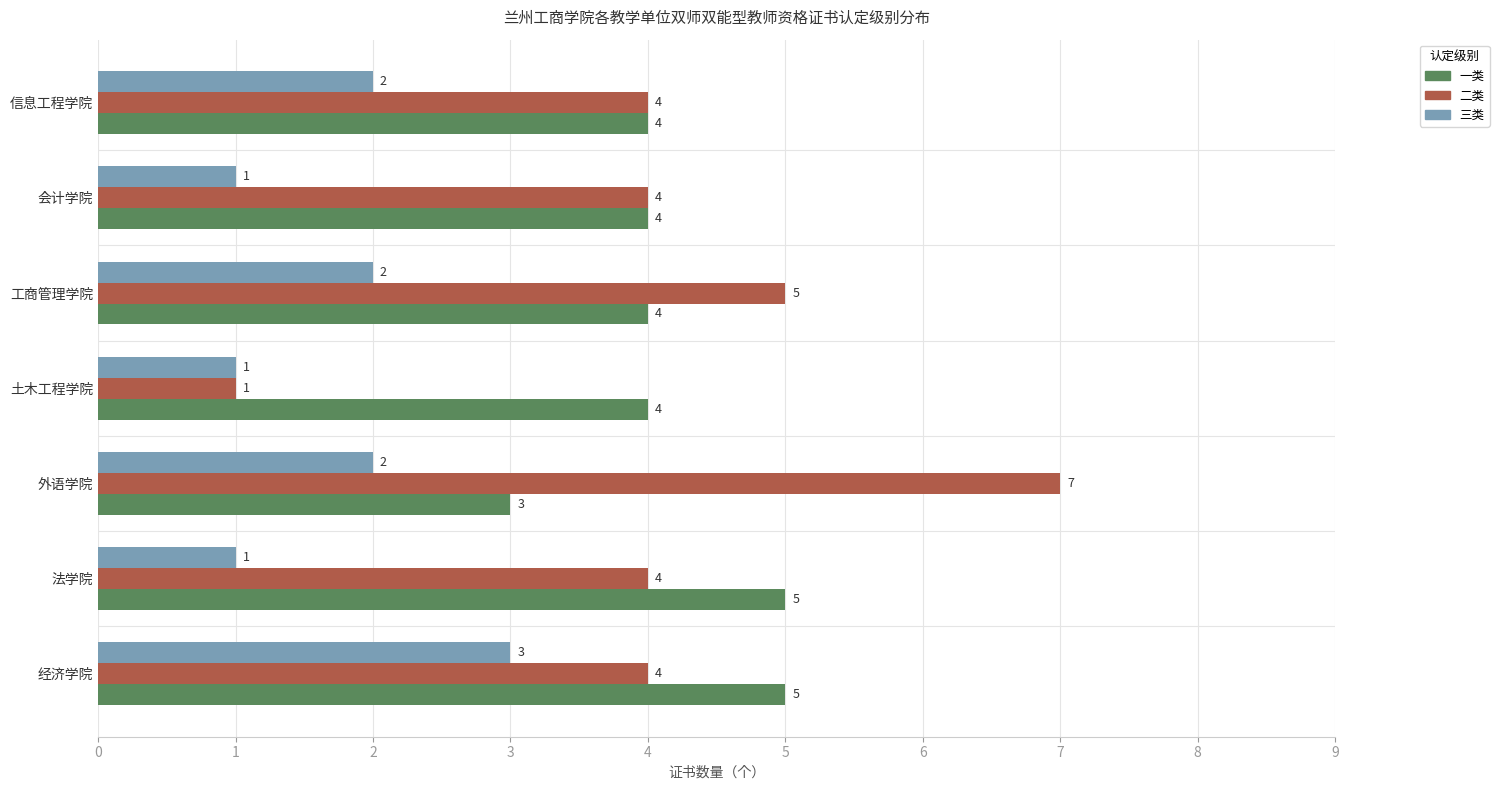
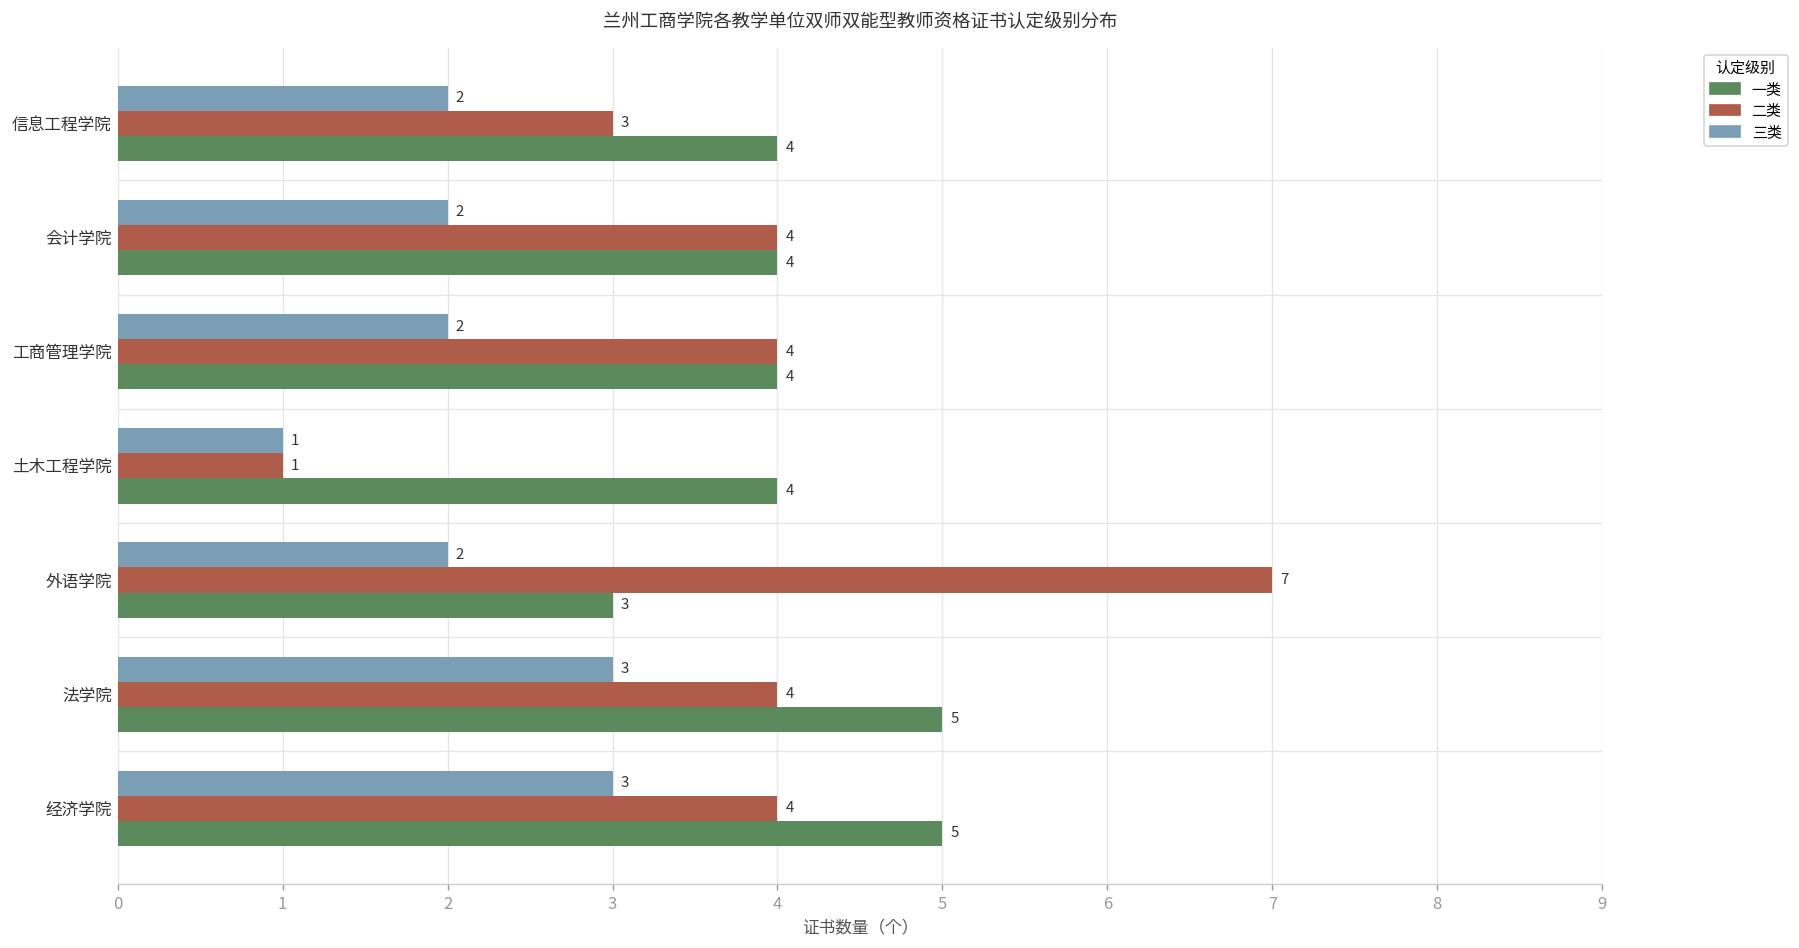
二类, 信息工程学院: 4 -> 3
三类, 会计学院: 1 -> 2
二类, 工商管理学院: 5 -> 4
三类, 法学院: 1 -> 3
